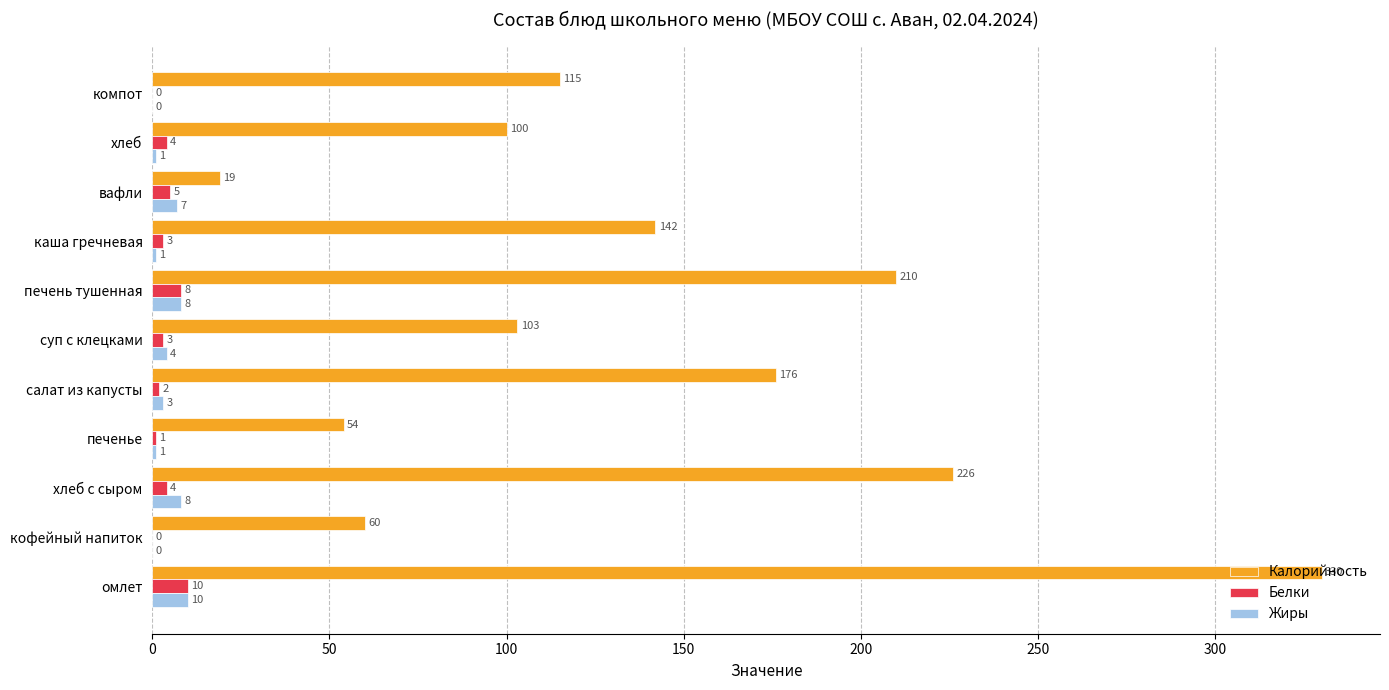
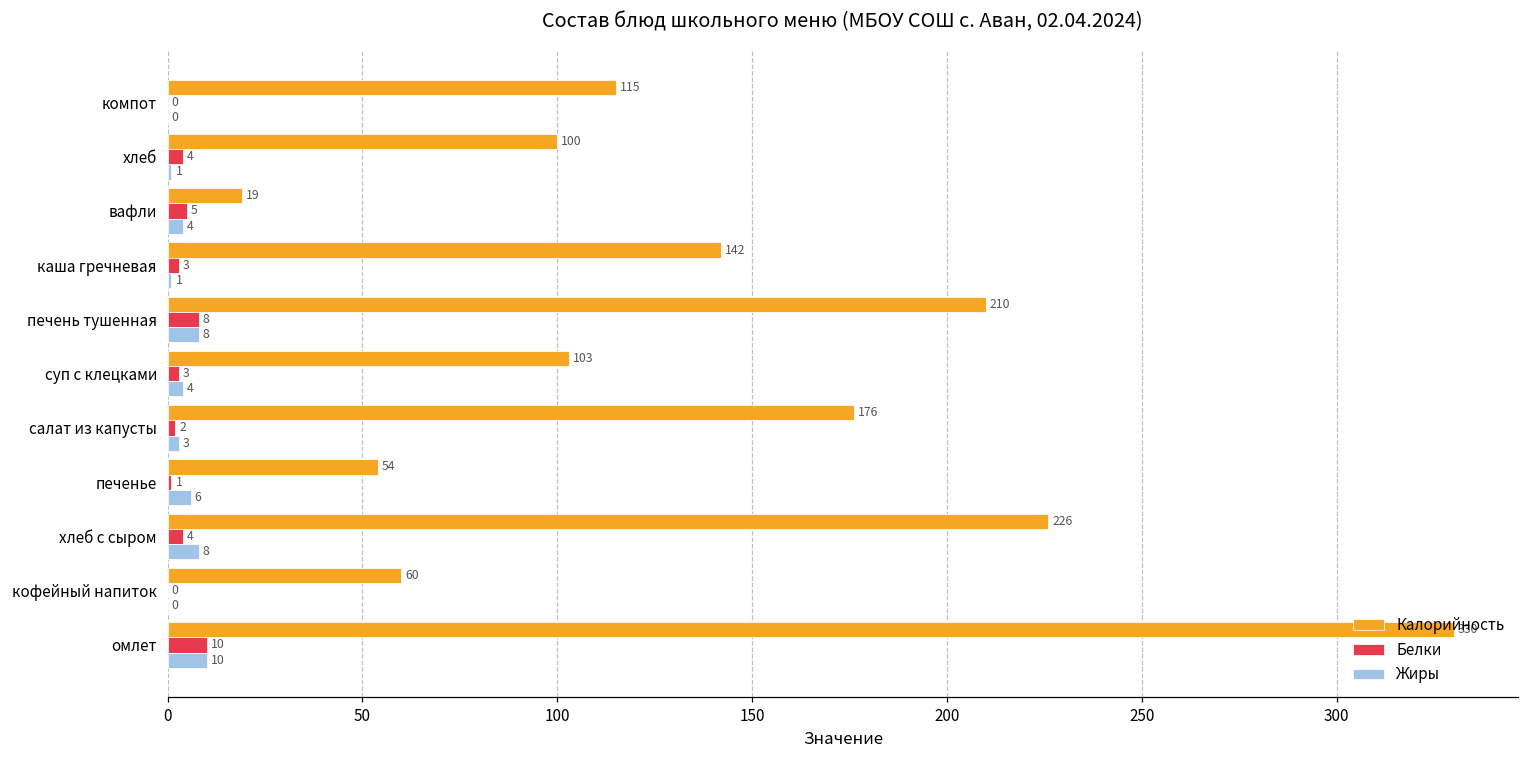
Жиры, вафли: 7 -> 4
Жиры, печенье: 1 -> 6
